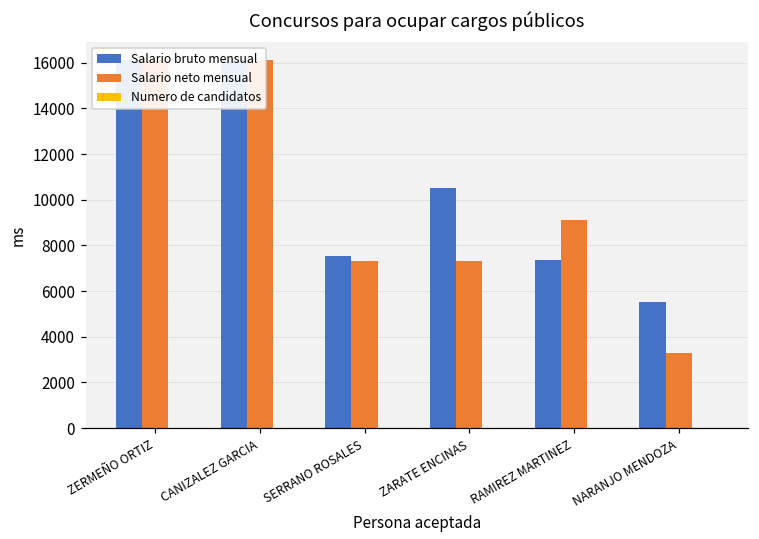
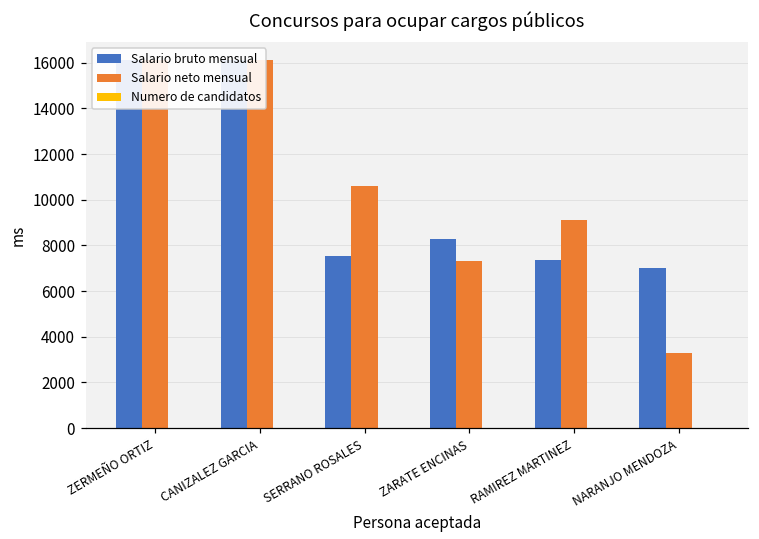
Salario neto mensual, SERRANO ROSALES: 7300 -> 10600
Salario bruto mensual, ZARATE ENCINAS: 10500 -> 8300
Salario bruto mensual, NARANJO MENDOZA: 5500 -> 7000
